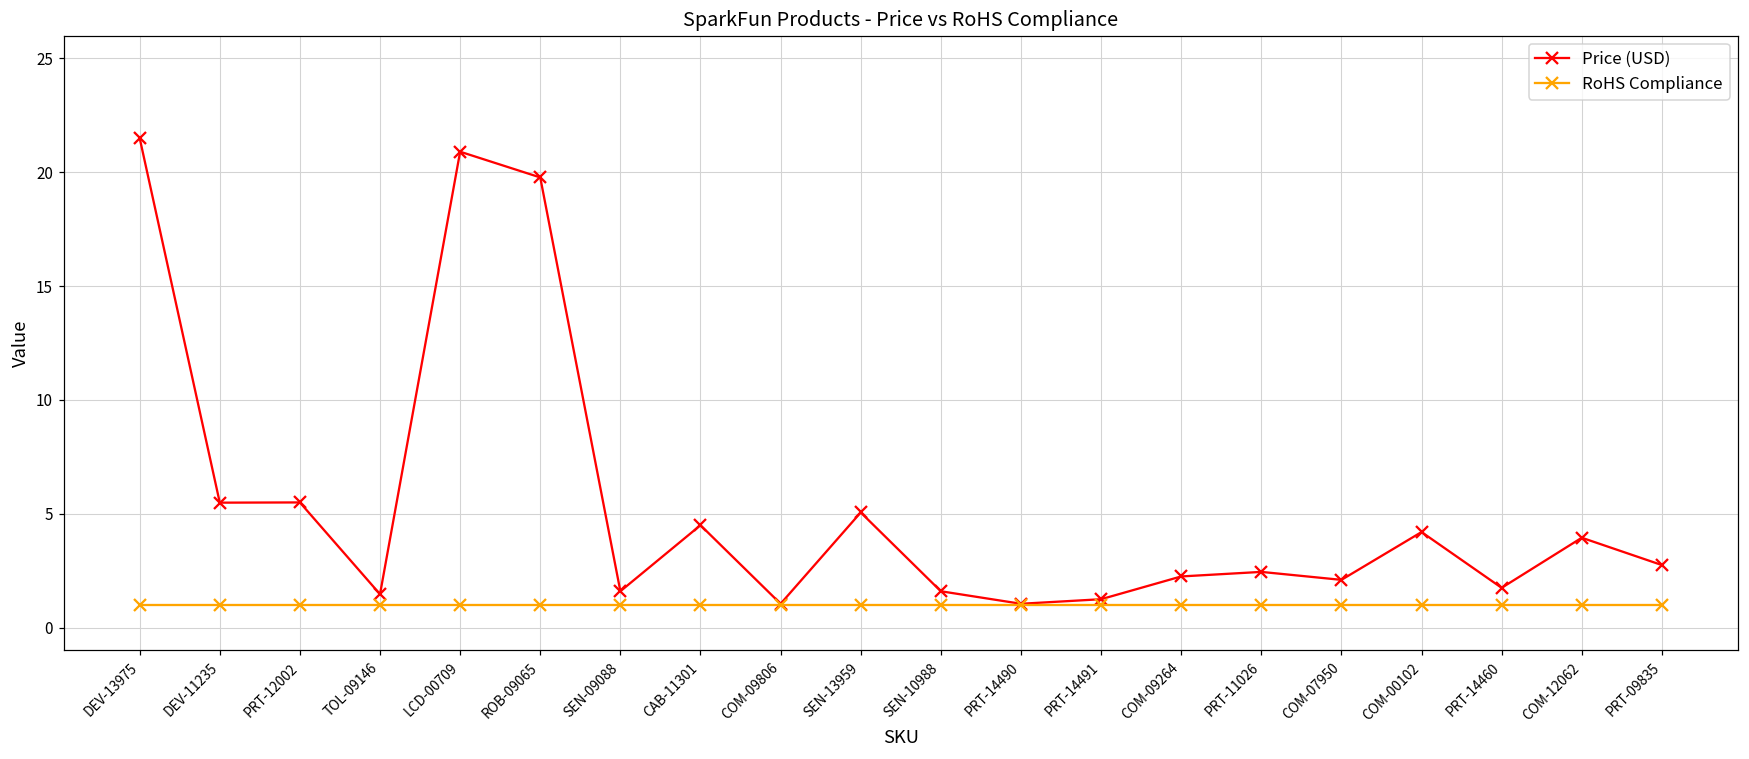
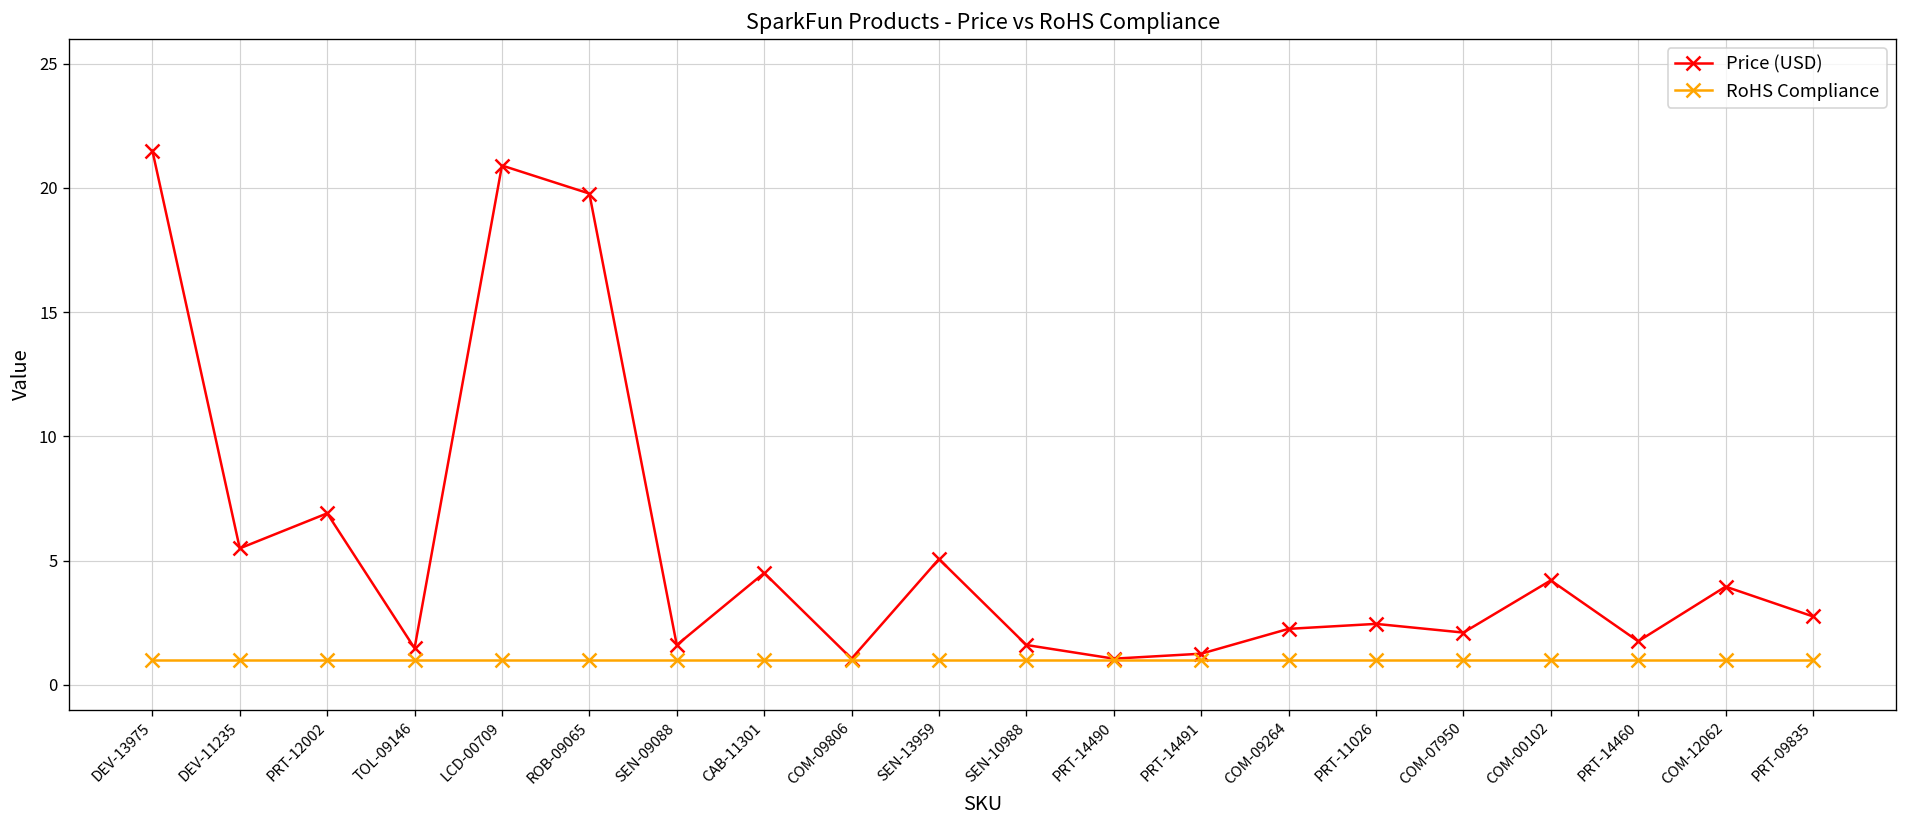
Price (USD), PRT-12002: 5.5 -> 6.9
